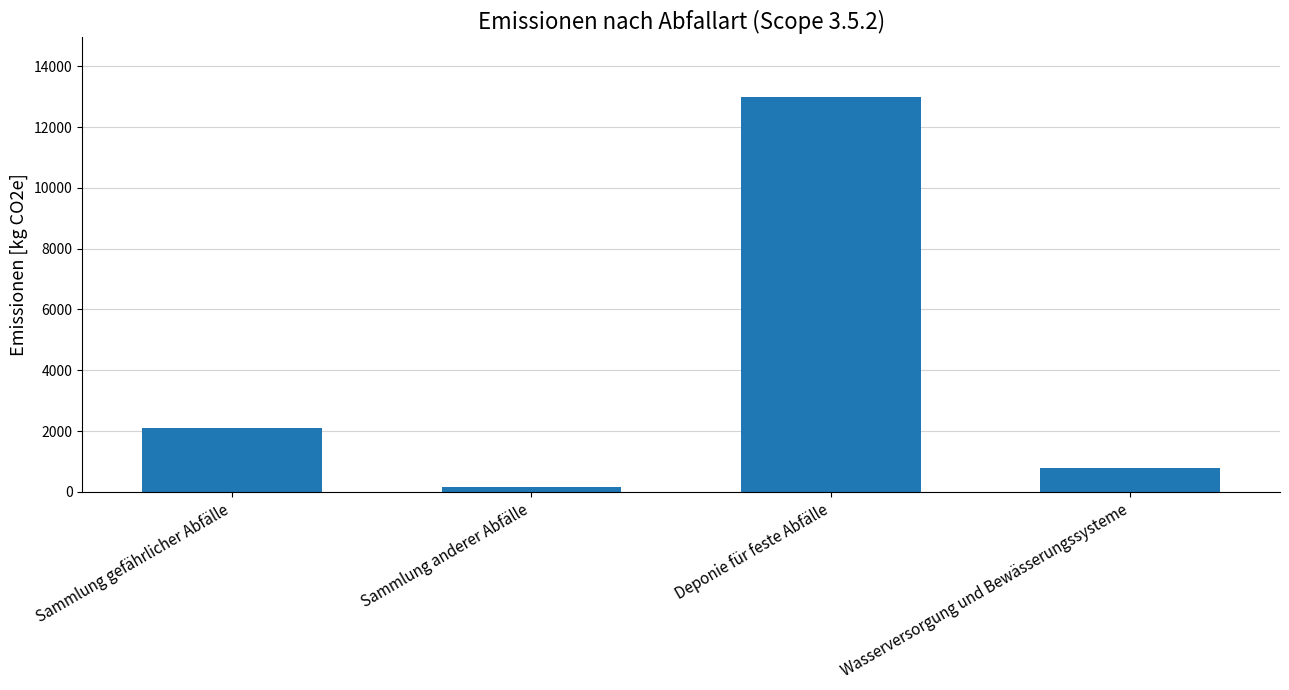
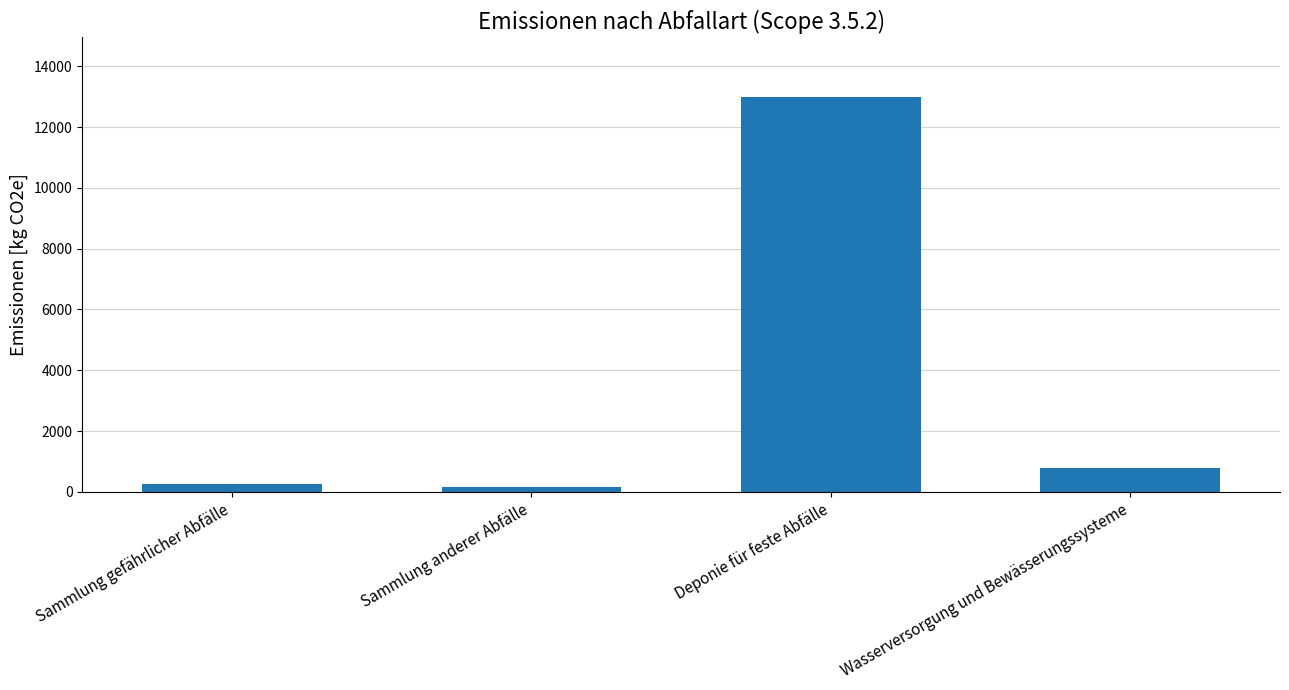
Sammlung gefährlicher Abfälle: 2100 -> 300
